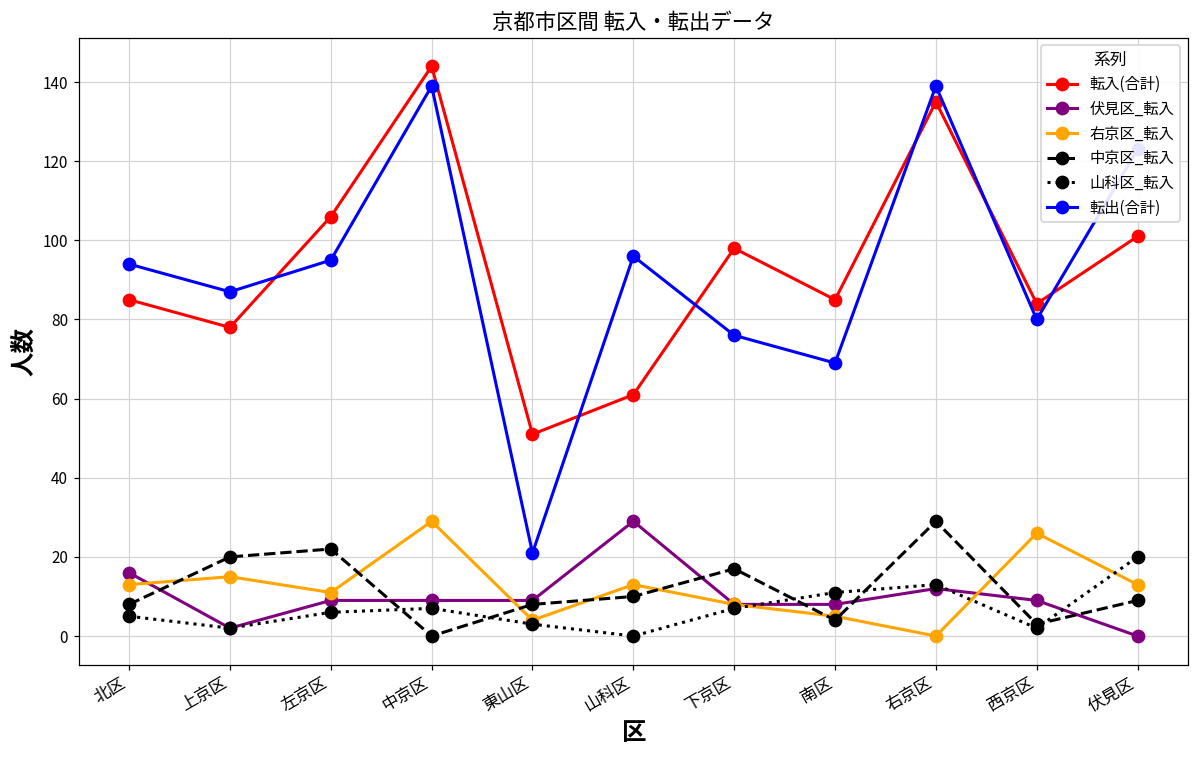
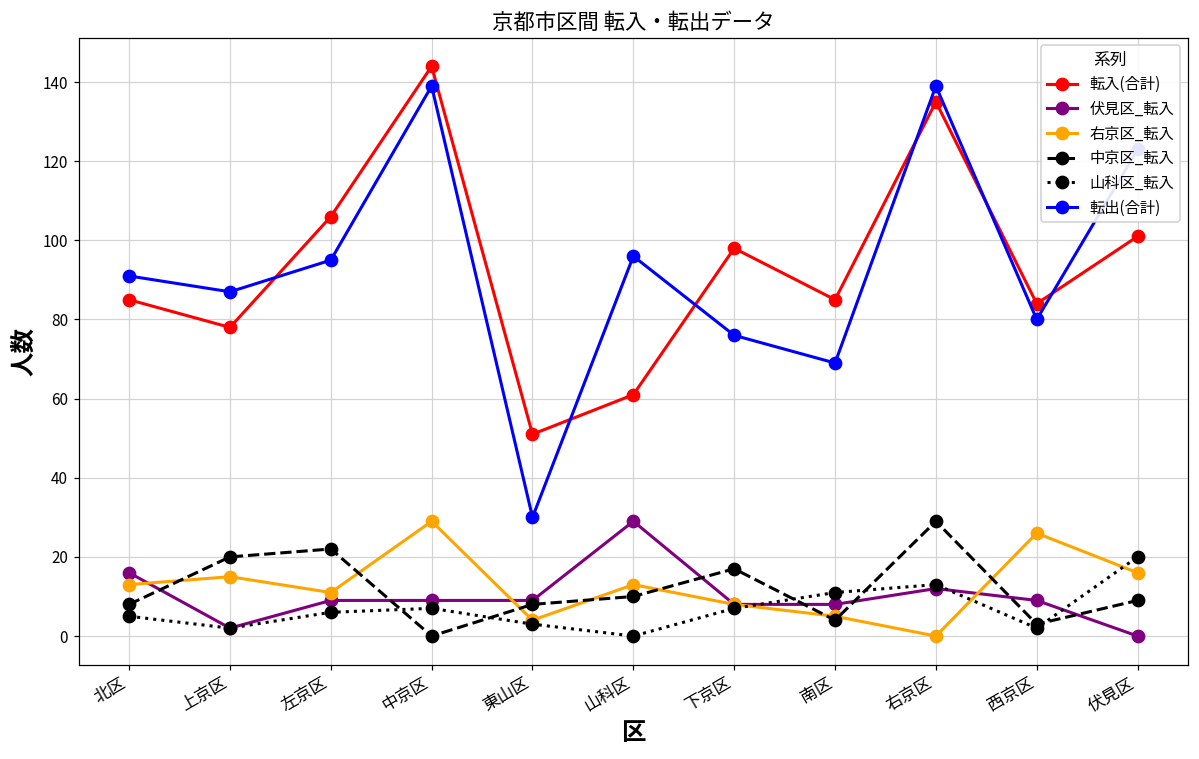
転出(合計), 北区: 94 -> 91
転出(合計), 東山区: 21 -> 30
右京区_転入, 伏見区: 13 -> 16
